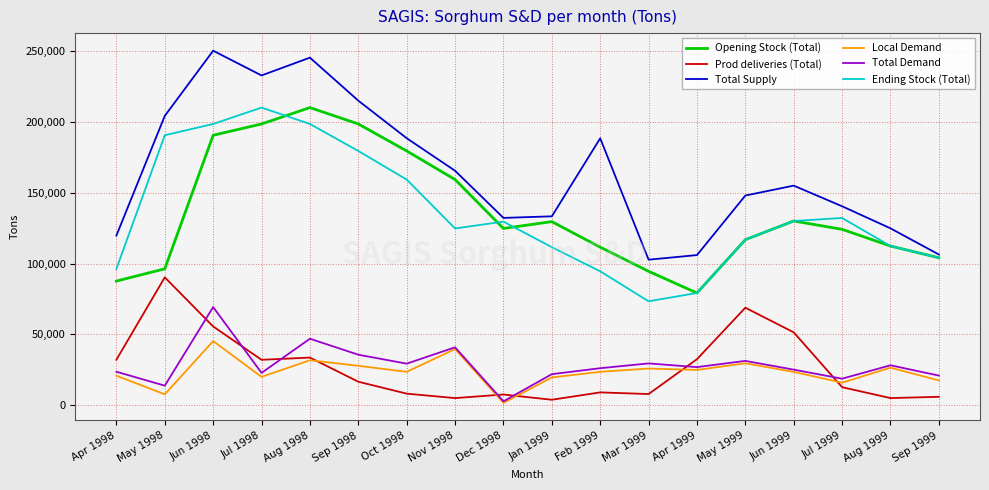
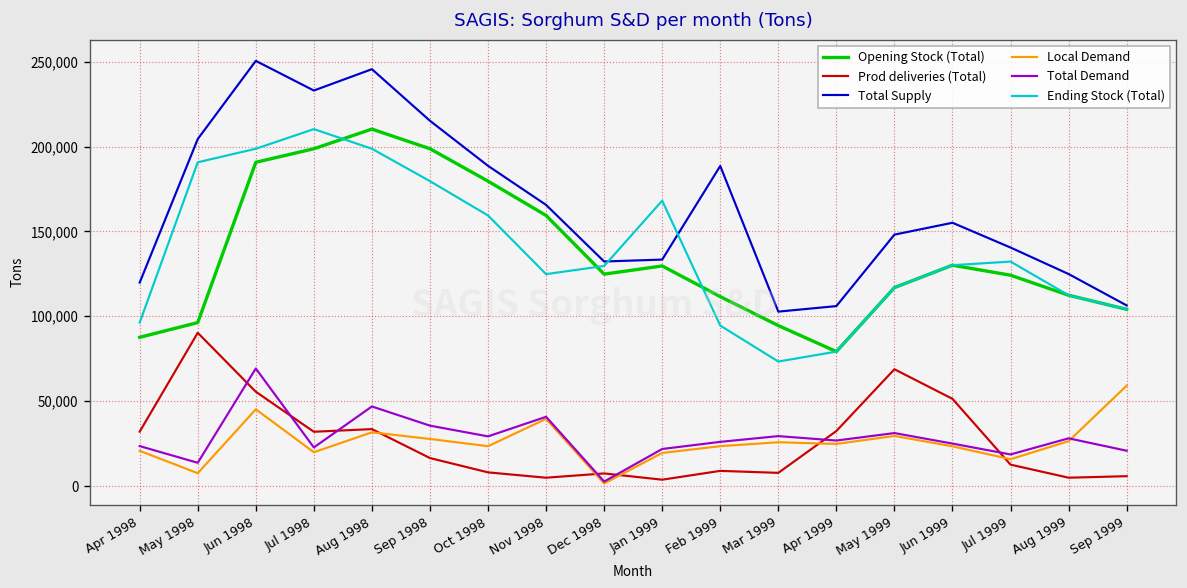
Ending Stock (Total), Jan 1999: 112,000 -> 168,000
Local Demand, Sep 1999: 17,000 -> 59,000
